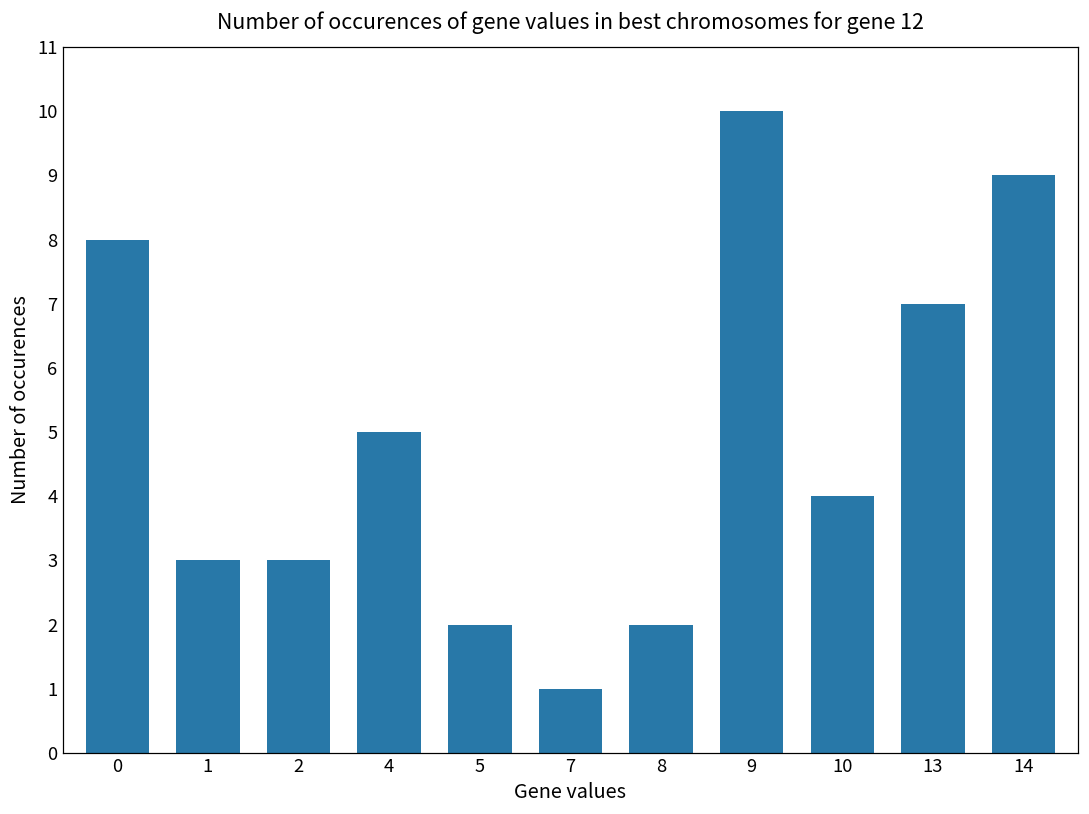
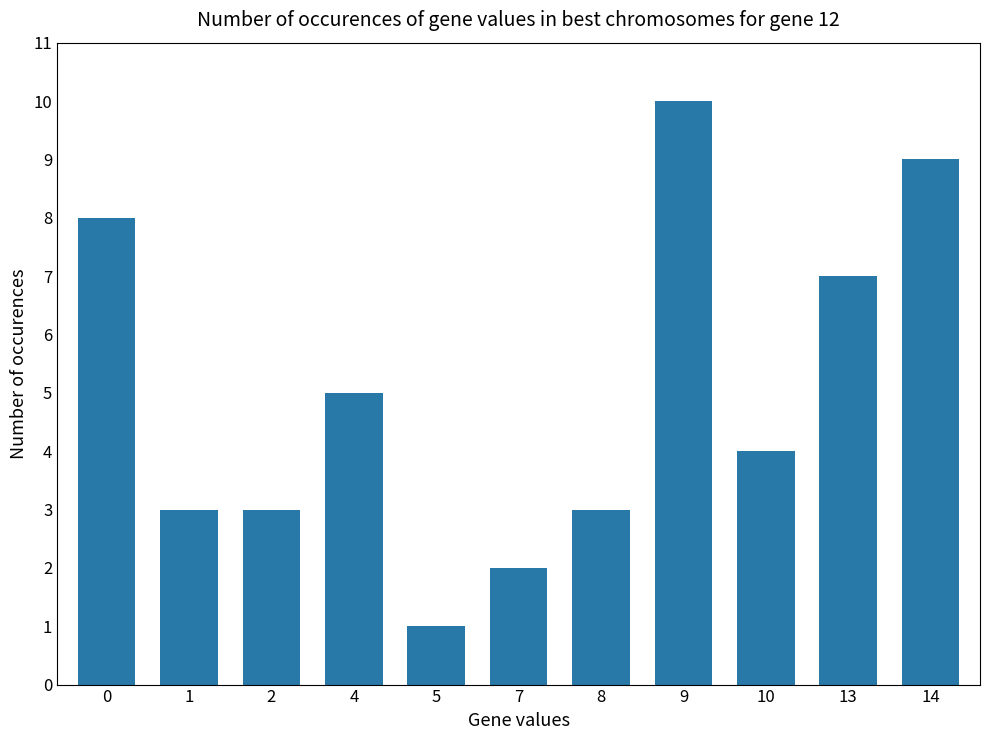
5: 2 -> 1
7: 1 -> 2
8: 2 -> 3
